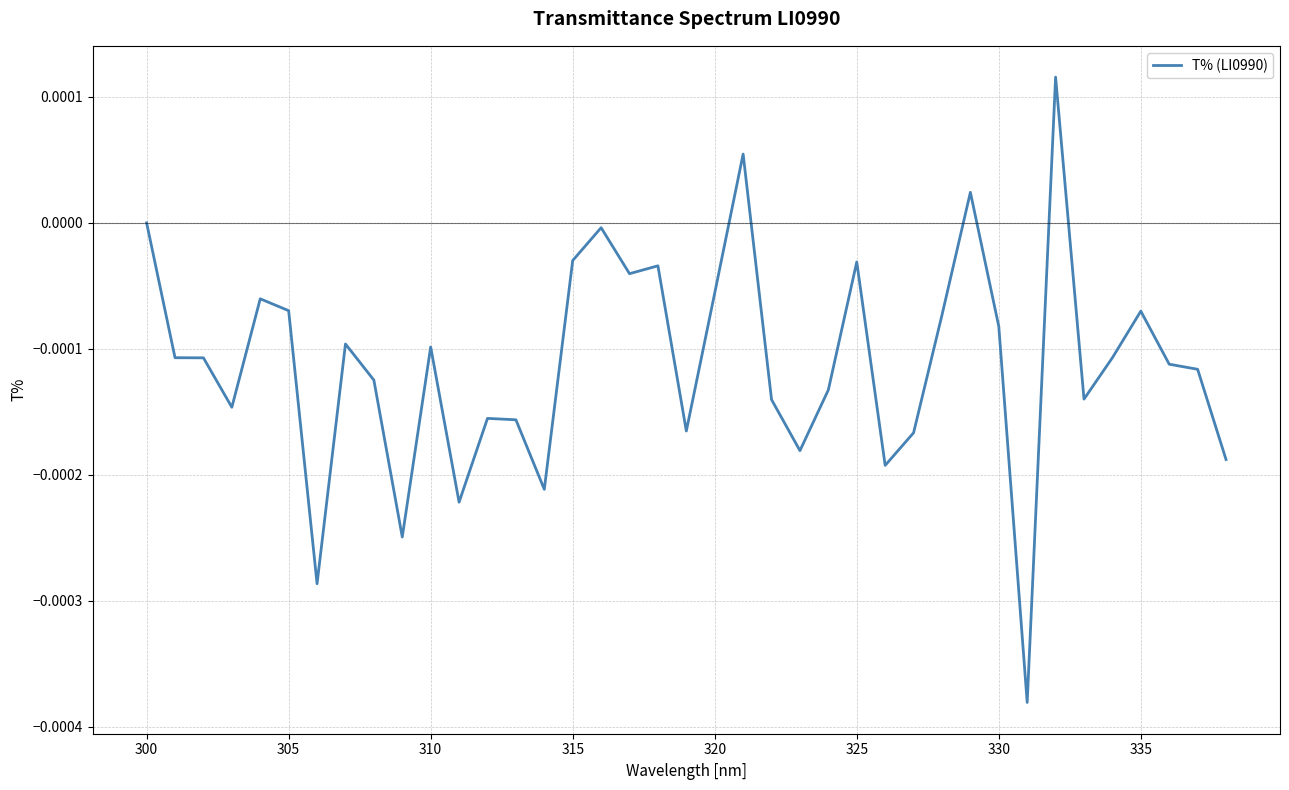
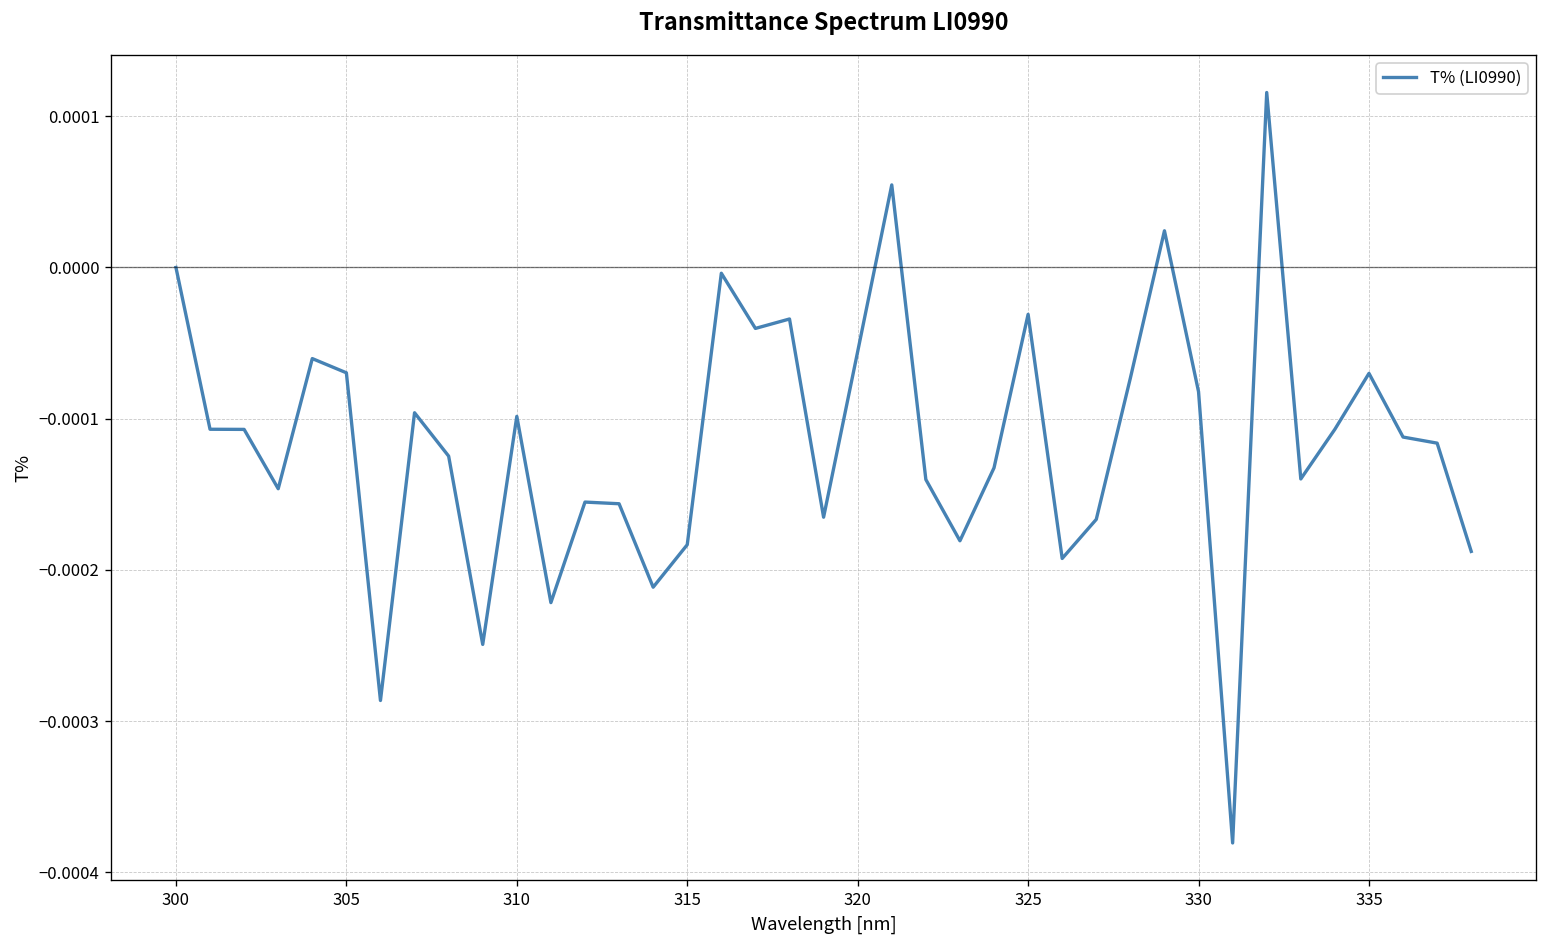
315: -0.000030 -> -0.000183
